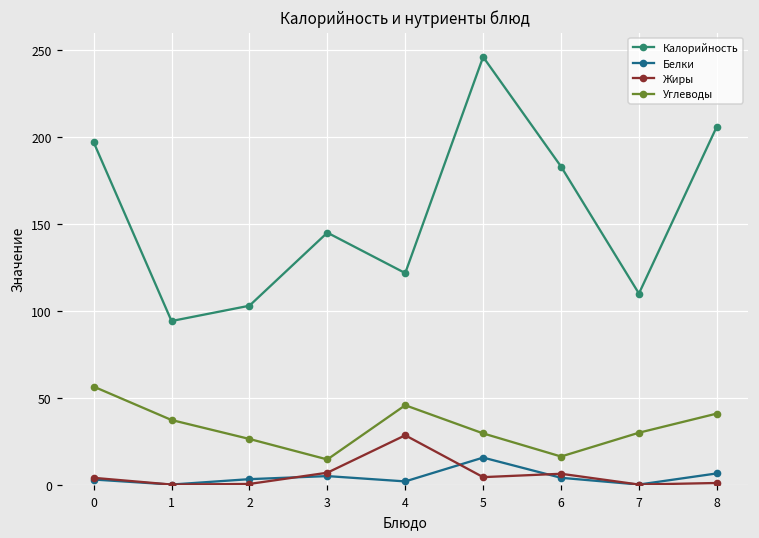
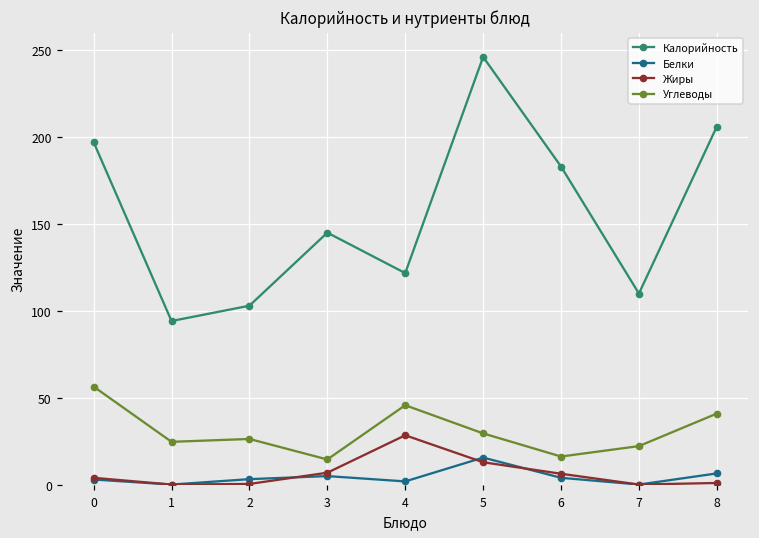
Углеводы, 1: 37 -> 25
Жиры, 5: 4 -> 13
Углеводы, 7: 30 -> 22
